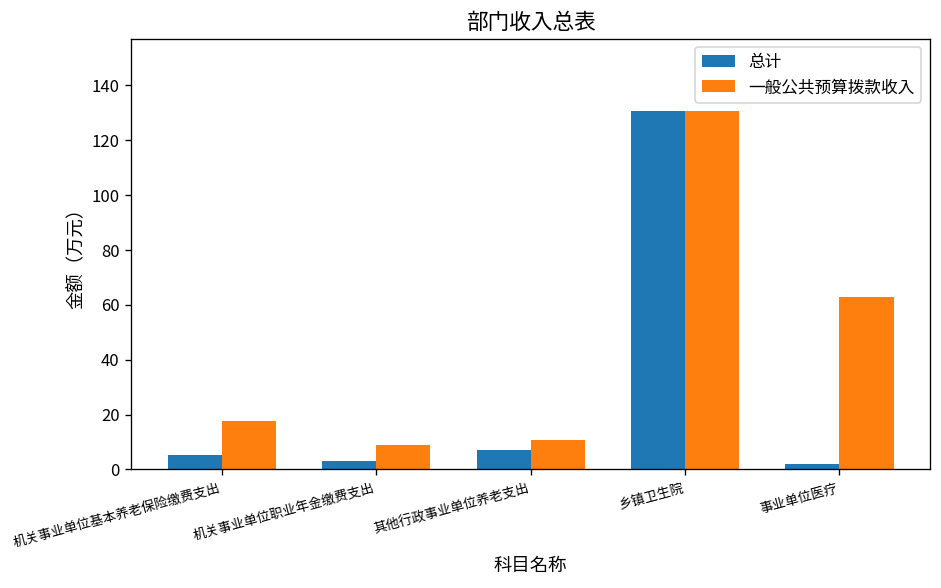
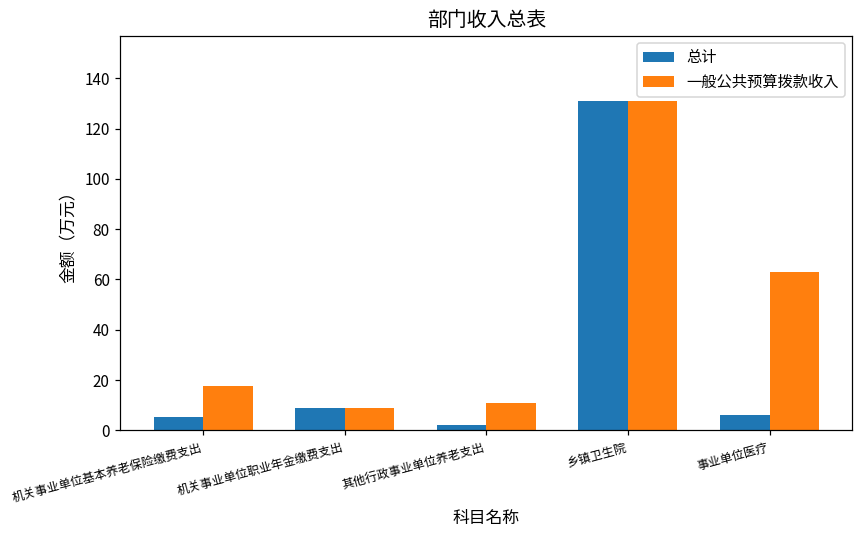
总计, 机关事业单位职业年金缴费支出: 3 -> 9
总计, 其他行政事业单位养老支出: 7 -> 2
总计, 事业单位医疗: 2 -> 6
